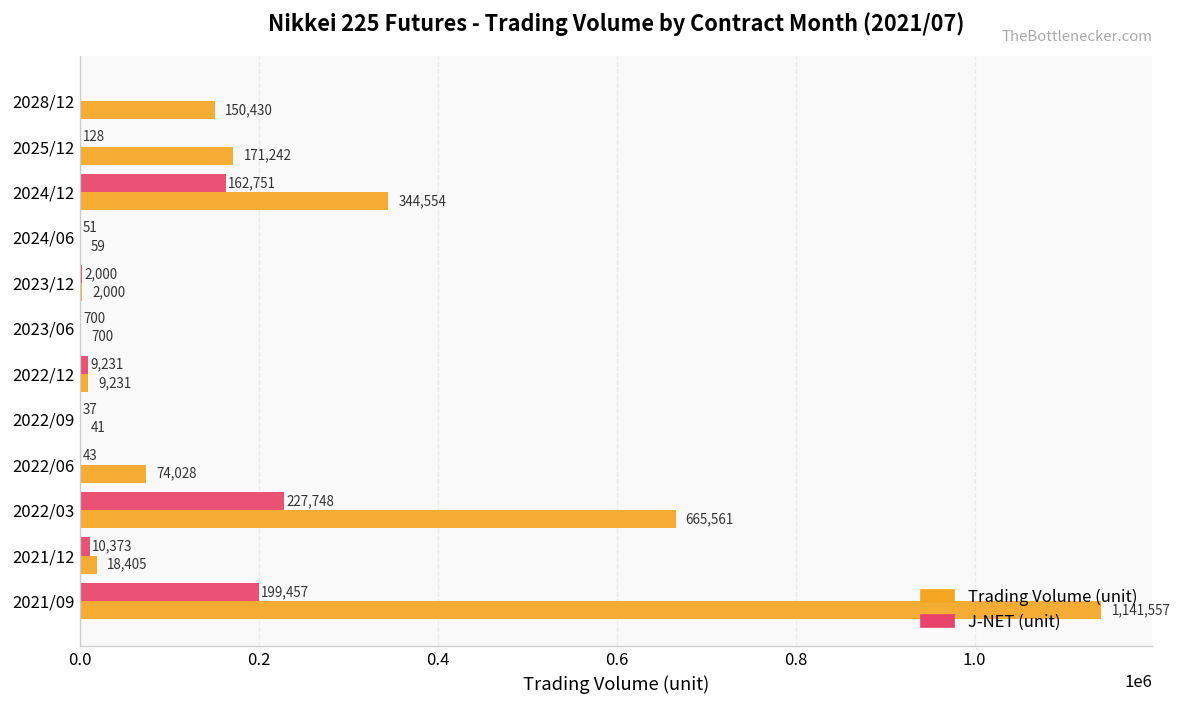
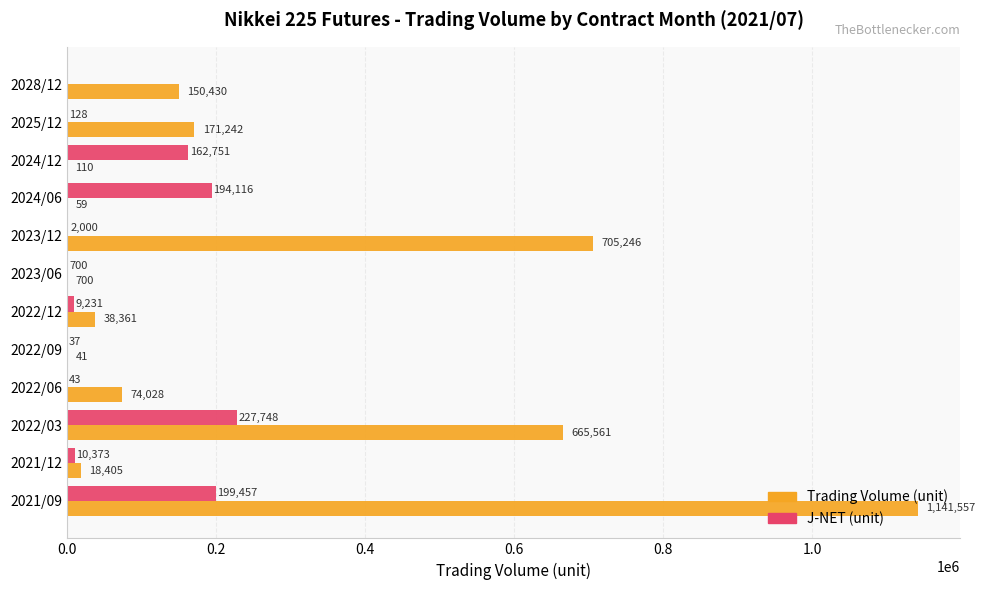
Trading Volume (unit), 2024/12: 344,554 -> 110
J-NET (unit), 2024/06: 51 -> 194,116
Trading Volume (unit), 2023/12: 2,000 -> 705,246
Trading Volume (unit), 2022/12: 9,231 -> 38,361
